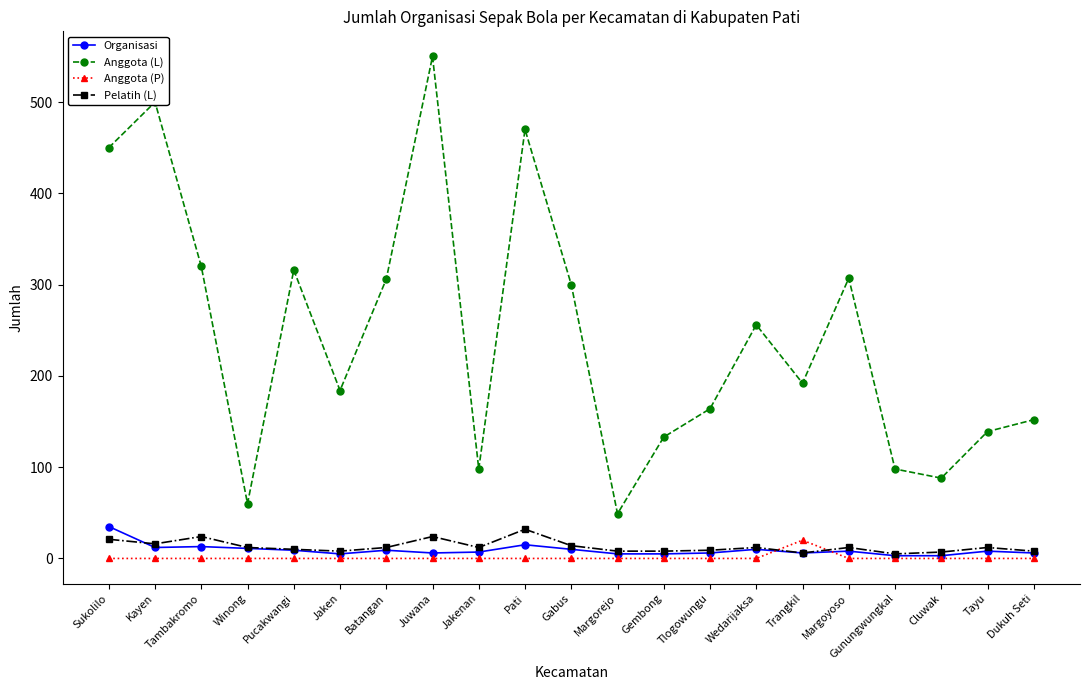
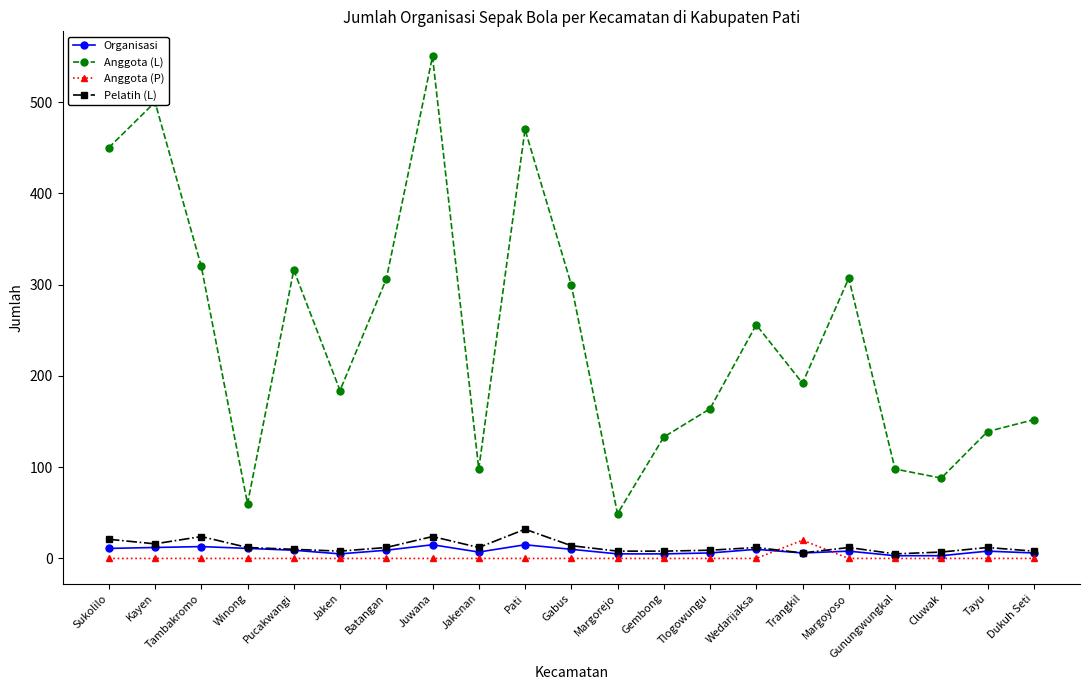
Organisasi, Sukolilo: 40 -> 10
Organisasi, Juwana: 10 -> 20
